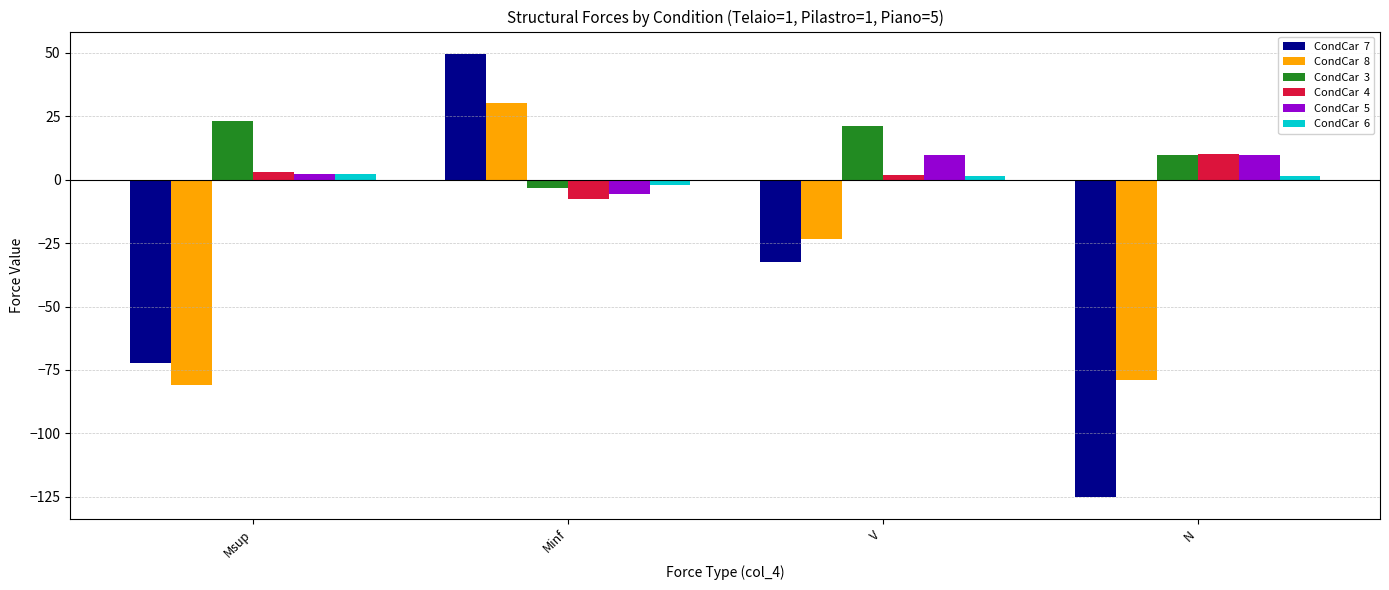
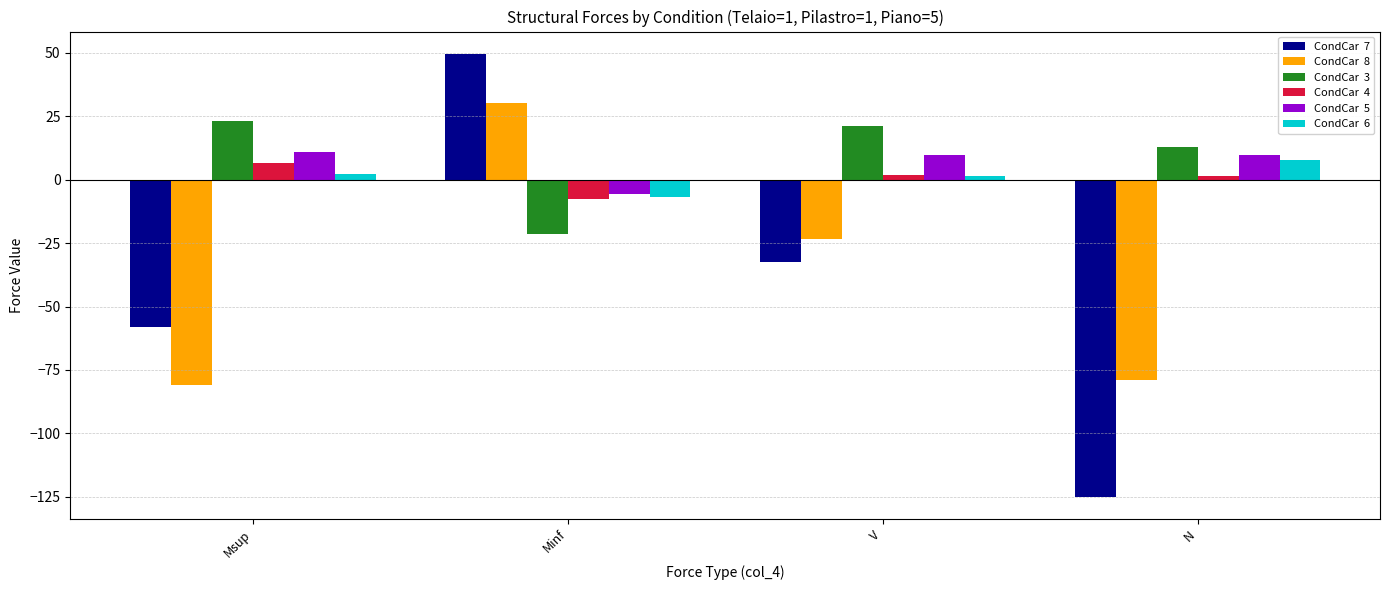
CondCar 7, Msup: -72 -> -58
CondCar 4, Msup: 3 -> 7
CondCar 5, Msup: 2 -> 11
CondCar 3, Minf: -3 -> -21
CondCar 6, Minf: -2 -> -7
CondCar 3, N: 10 -> 13
CondCar 4, N: 10 -> 2
CondCar 6, N: 1 -> 8
